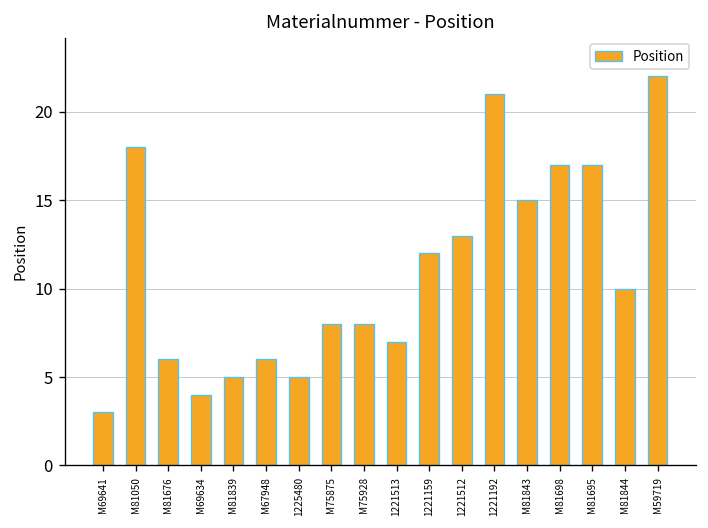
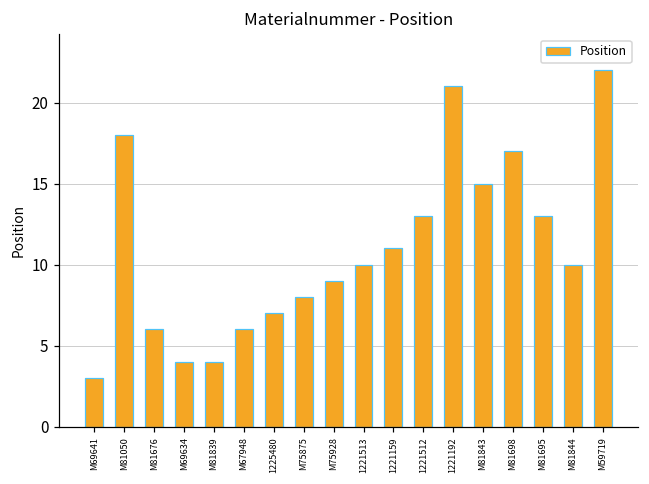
M81839: 5 -> 4
1225480: 5 -> 7
M75928: 8 -> 9
1221513: 7 -> 10
1221159: 12 -> 11
M81695: 17 -> 13
